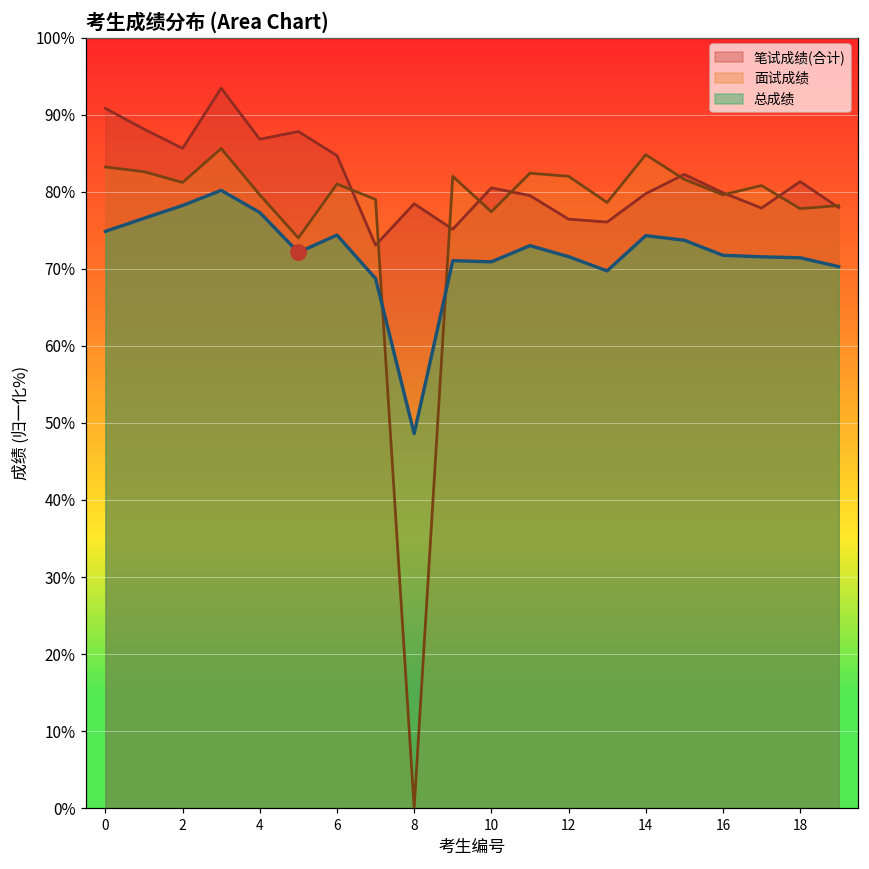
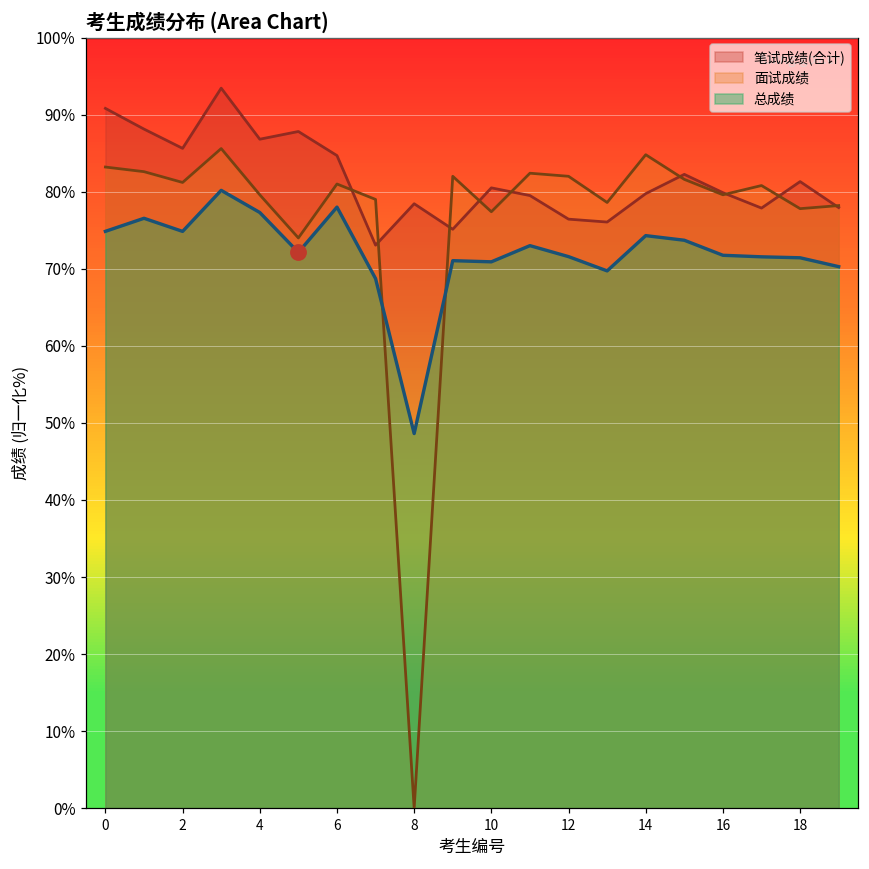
总成绩, 2: 78% -> 75%
总成绩, 6: 74% -> 78%
